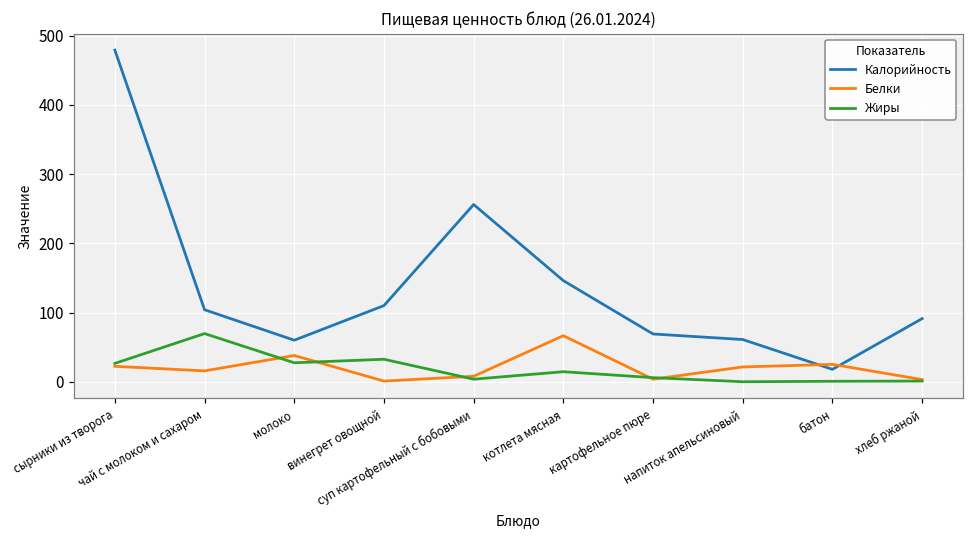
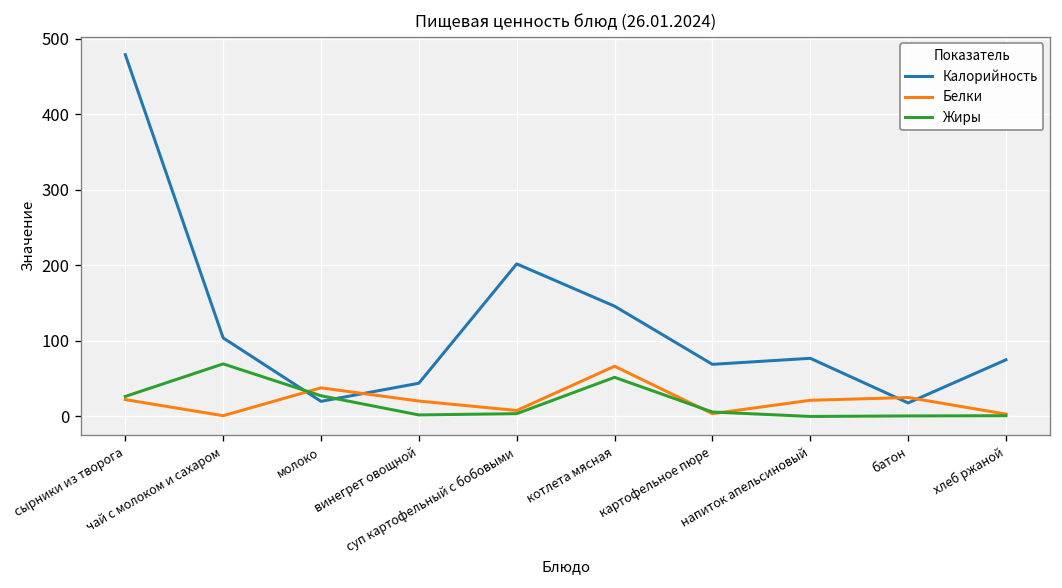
Белки, чай с молоком и сахаром: 20 -> 0
Калорийность, молоко: 60 -> 20
Калорийность, винегрет овощной: 110 -> 40
Белки, винегрет овощной: 0 -> 20
Жиры, винегрет овощной: 30 -> 0
Калорийность, суп картофельный с бобовыми: 260 -> 200
Жиры, котлета мясная: 10 -> 50
Калорийность, напиток апельсиновый: 60 -> 80
Калорийность, хлеб ржаной: 90 -> 80
